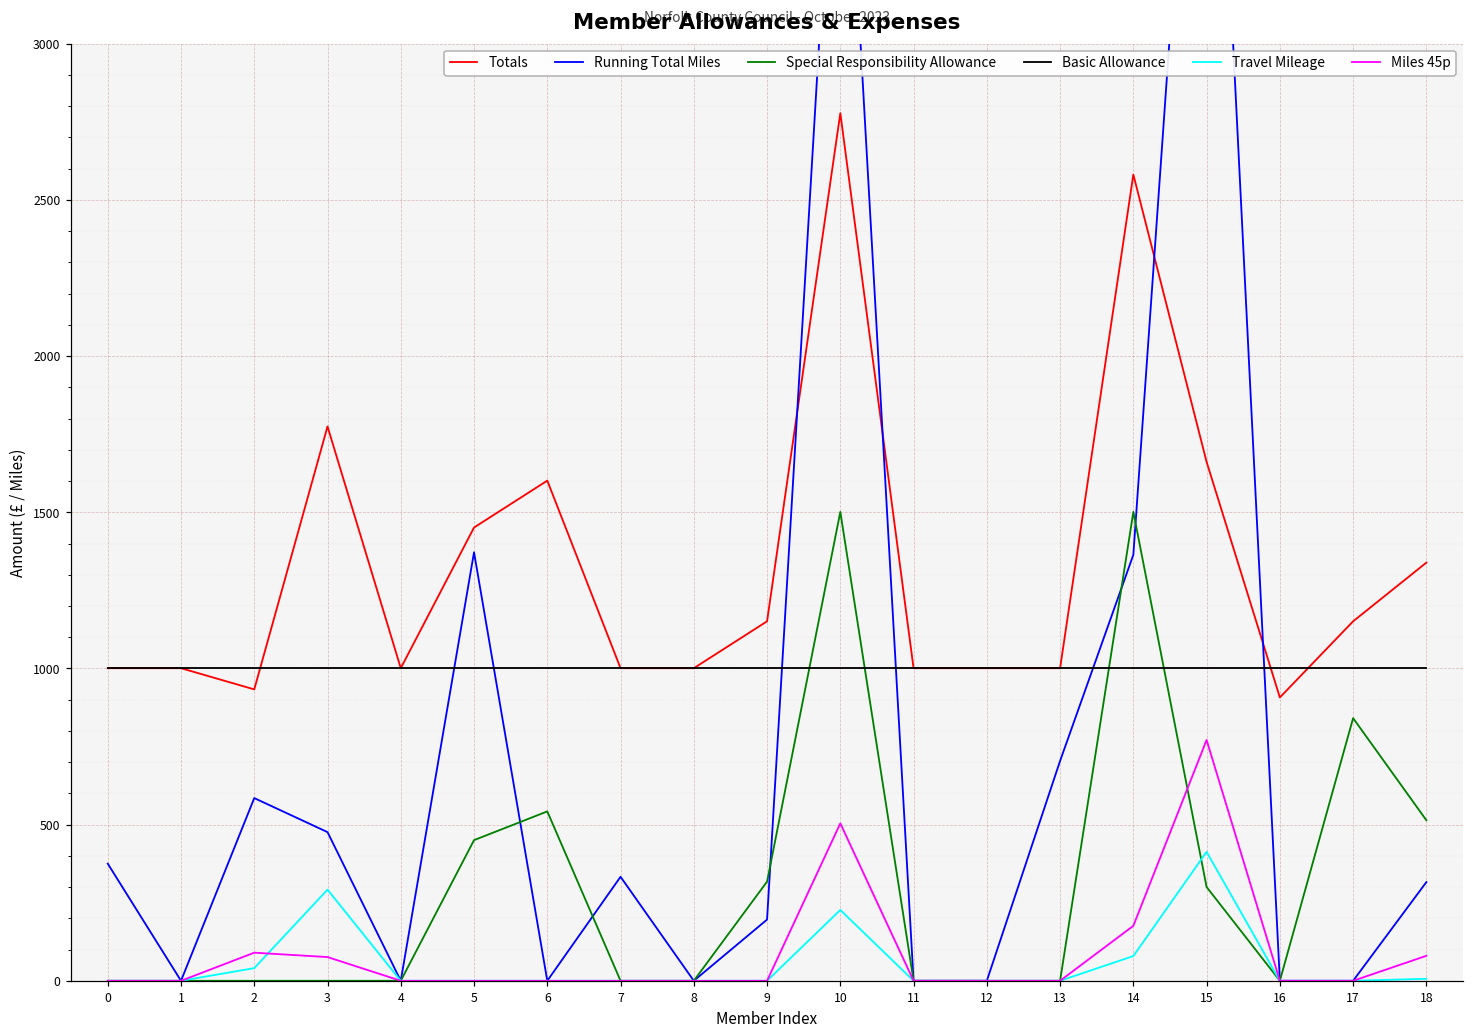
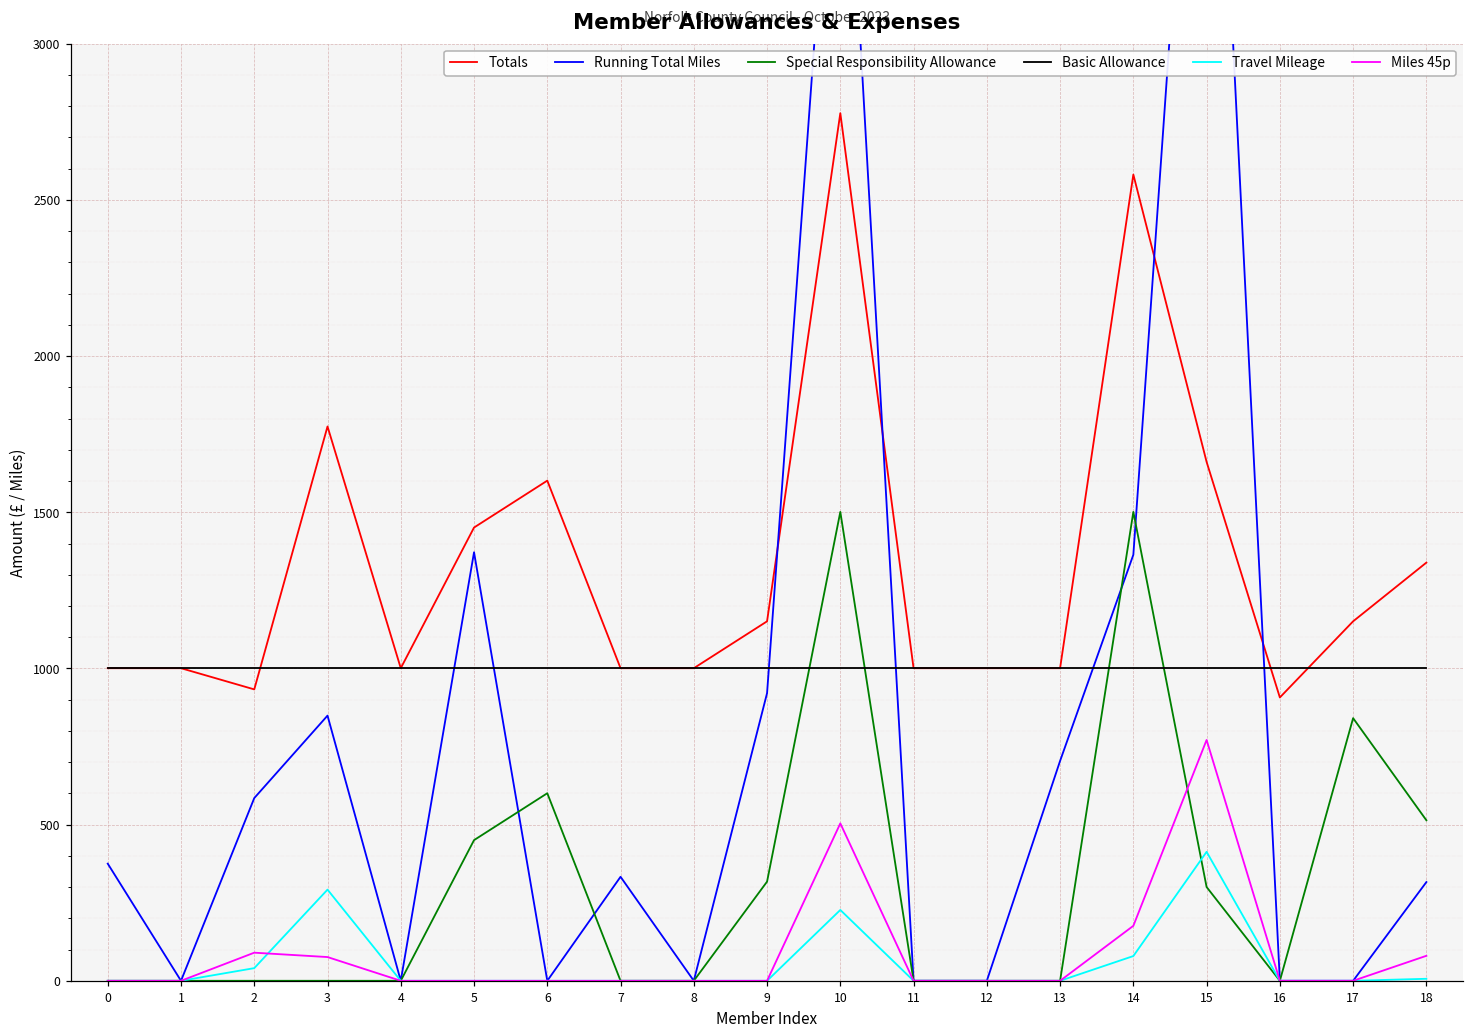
Running Total Miles, 3: 480 -> 850
Special Responsibility Allowance, 6: 540 -> 600
Running Total Miles, 9: 200 -> 920
